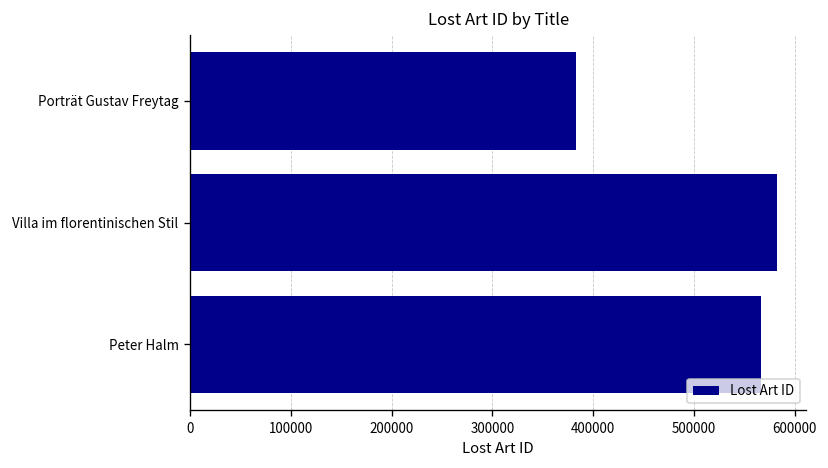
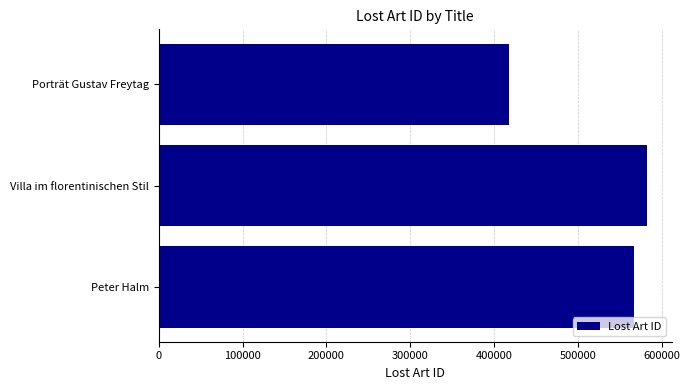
Porträt Gustav Freytag: 380000 -> 420000
